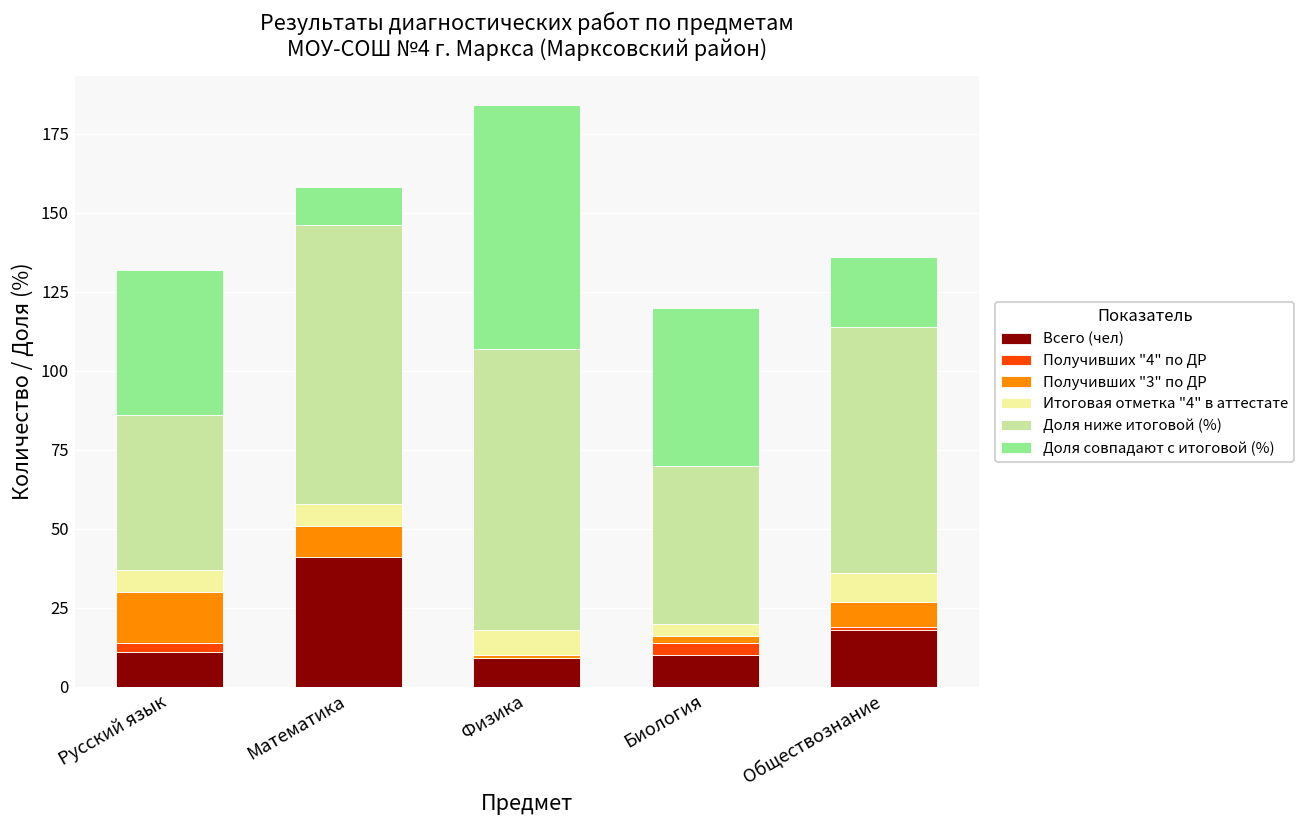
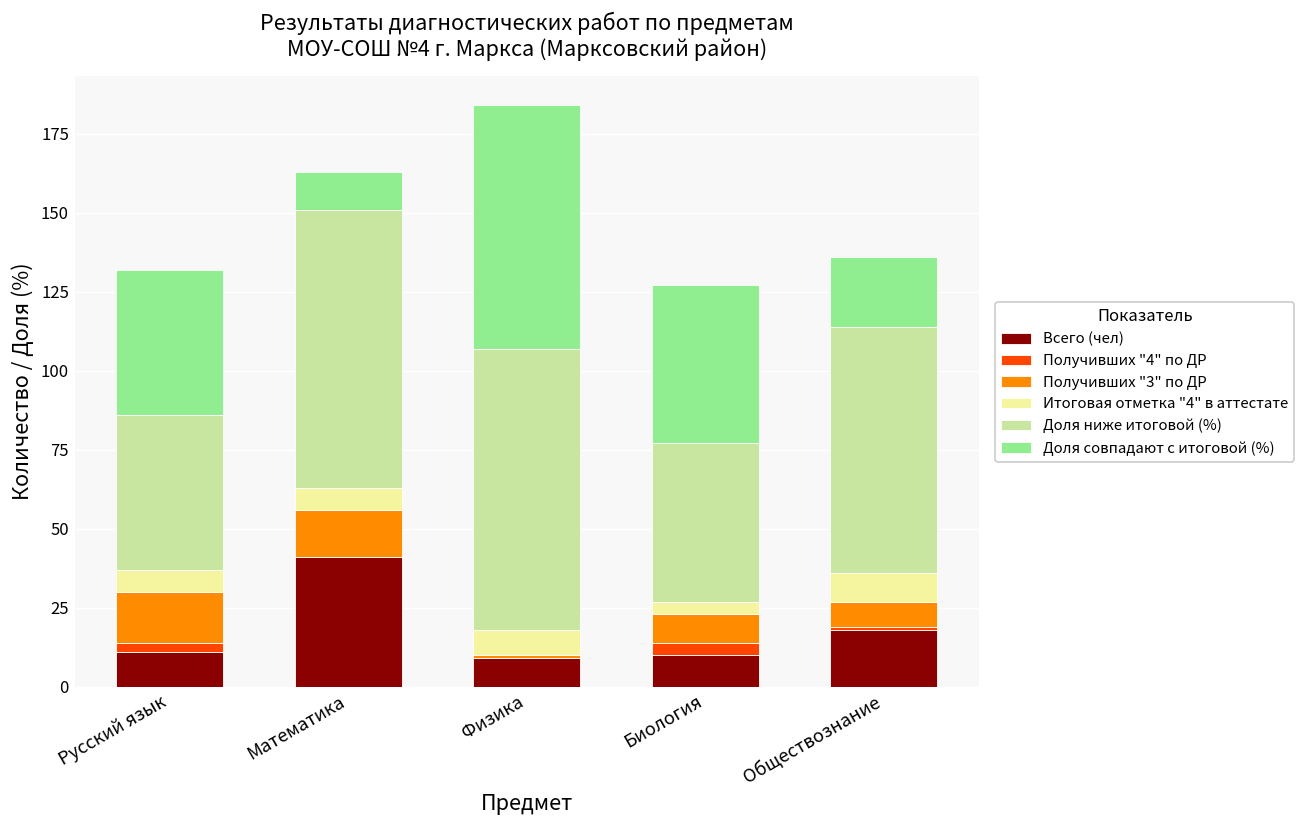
Получивших "3" по ДР, Математика: 10 -> 15
Получивших "3" по ДР, Биология: 2 -> 9
